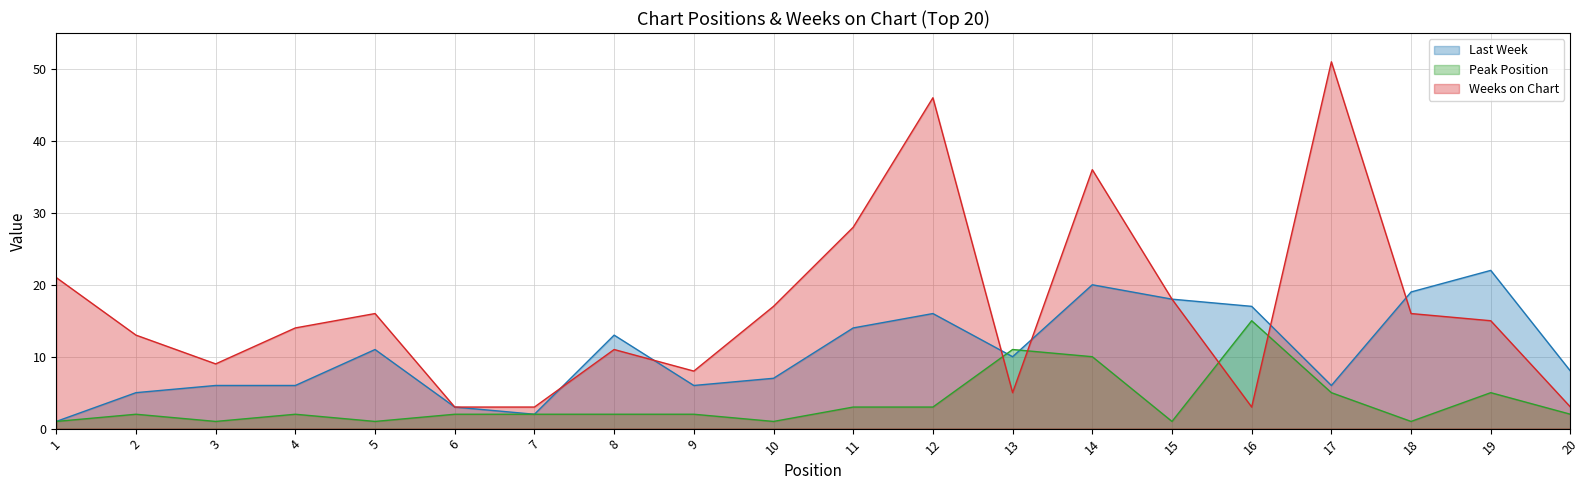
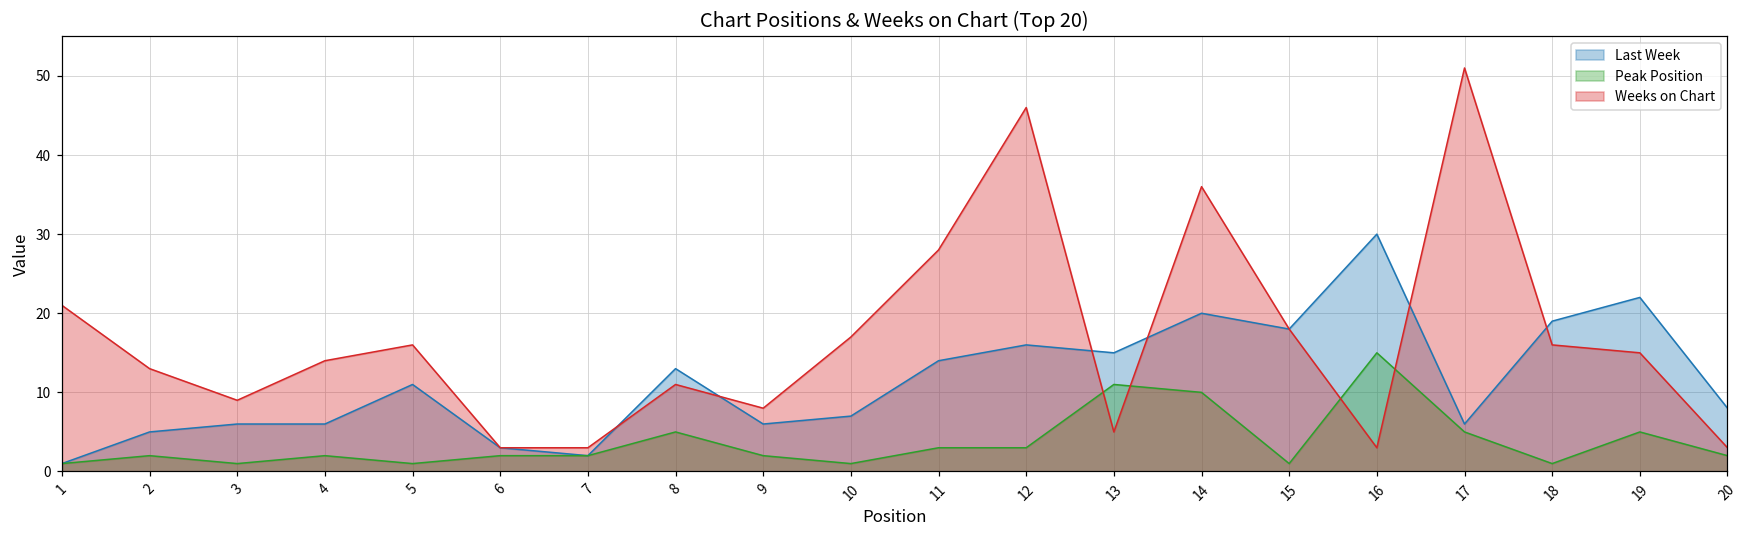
Peak Position, 8: 2 -> 5
Last Week, 13: 10 -> 15
Last Week, 16: 17 -> 30
